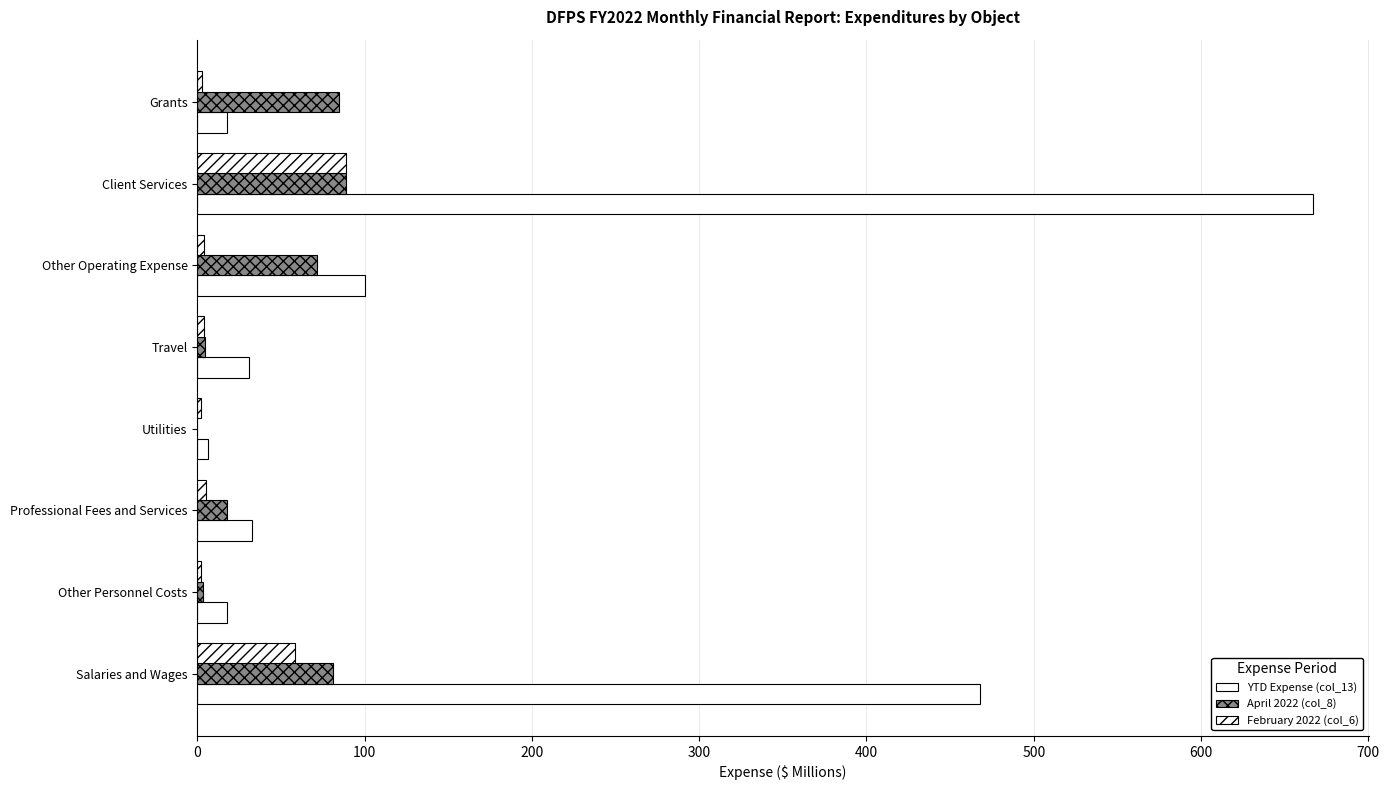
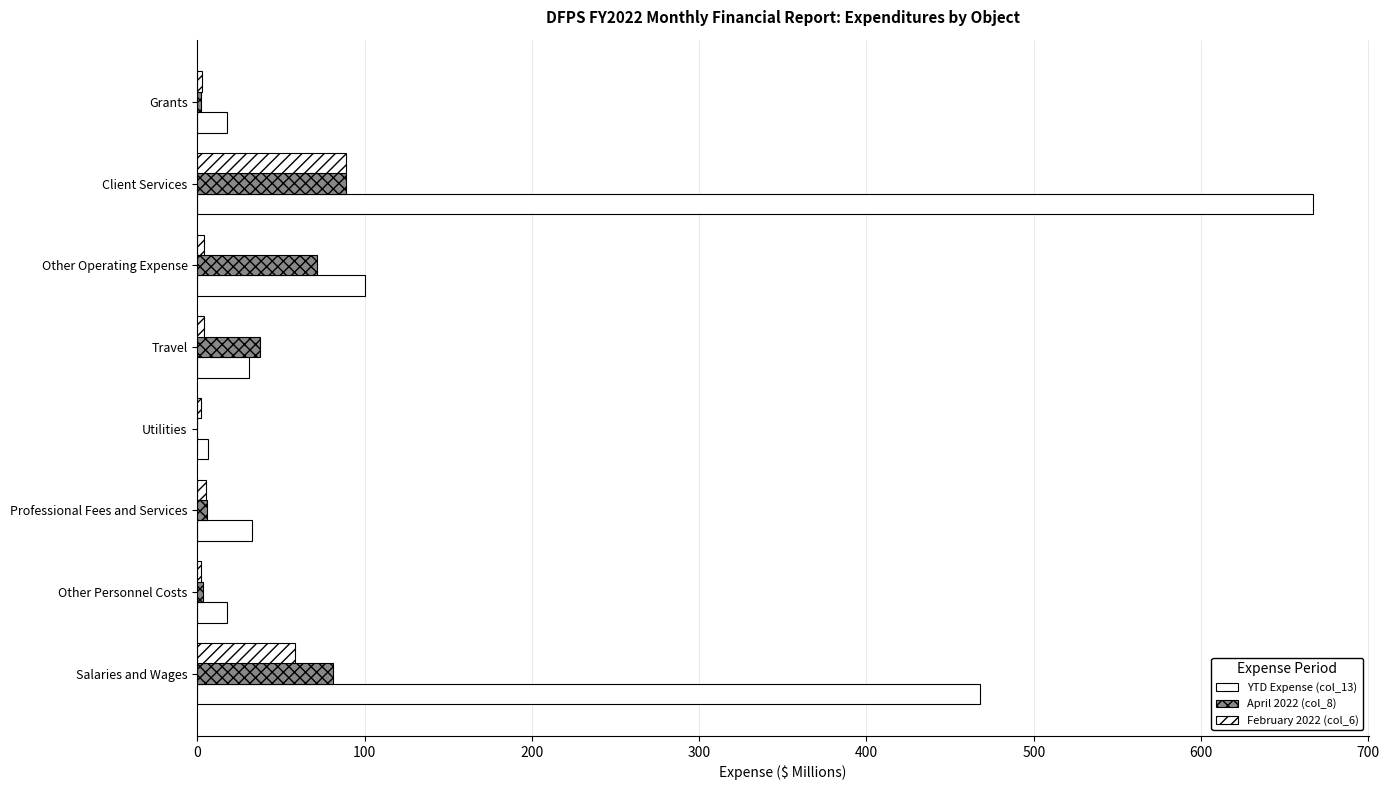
April 2022 (col_8), Grants: 85 -> 2
April 2022 (col_8), Travel: 5 -> 37
April 2022 (col_8), Professional Fees and Services: 18 -> 6
